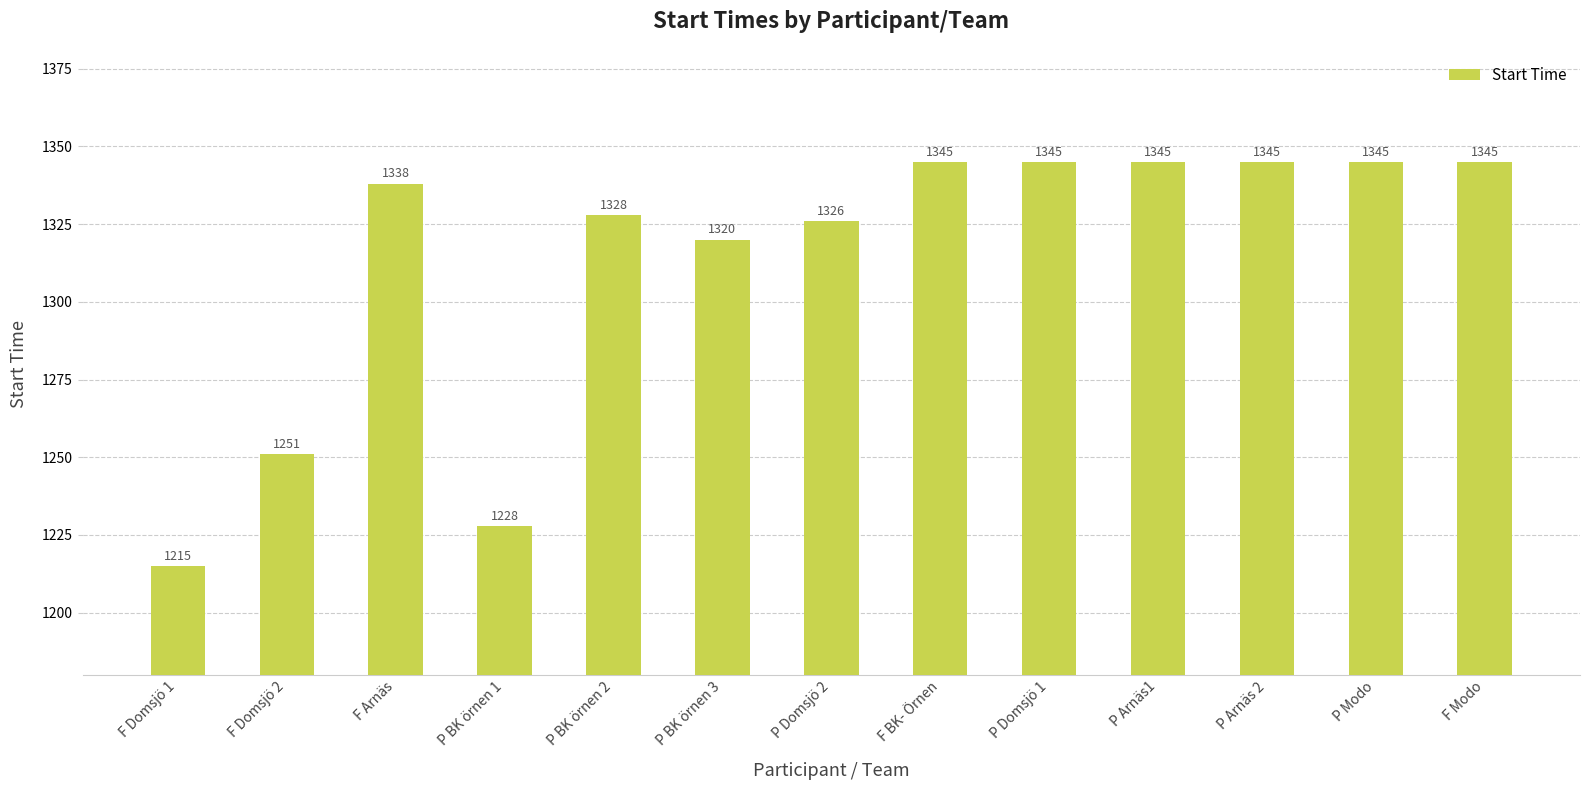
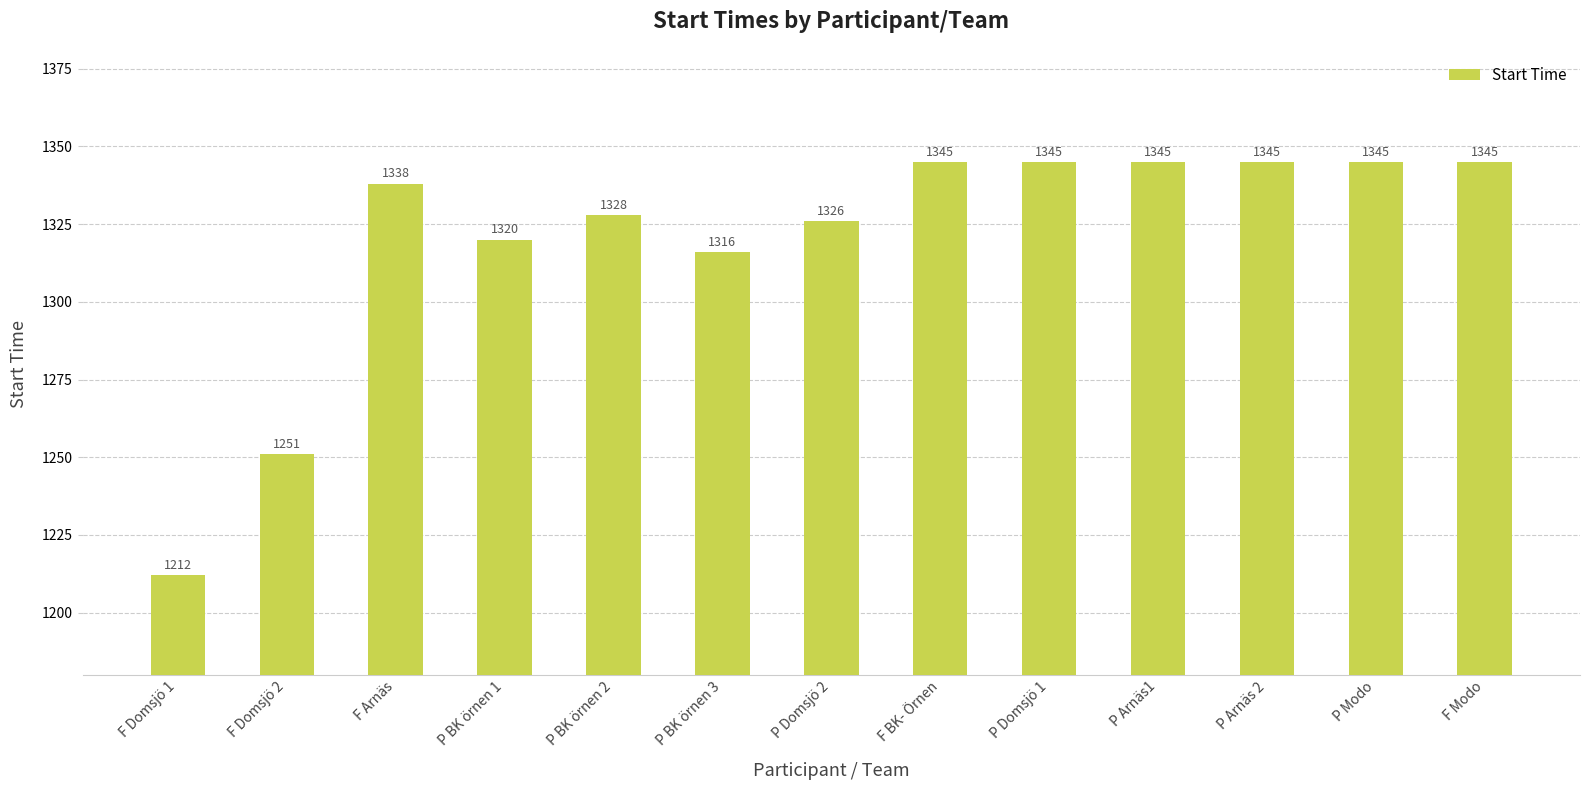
F Domsjö 1: 1215 -> 1212
P BK örnen 1: 1228 -> 1320
P BK örnen 3: 1320 -> 1316
